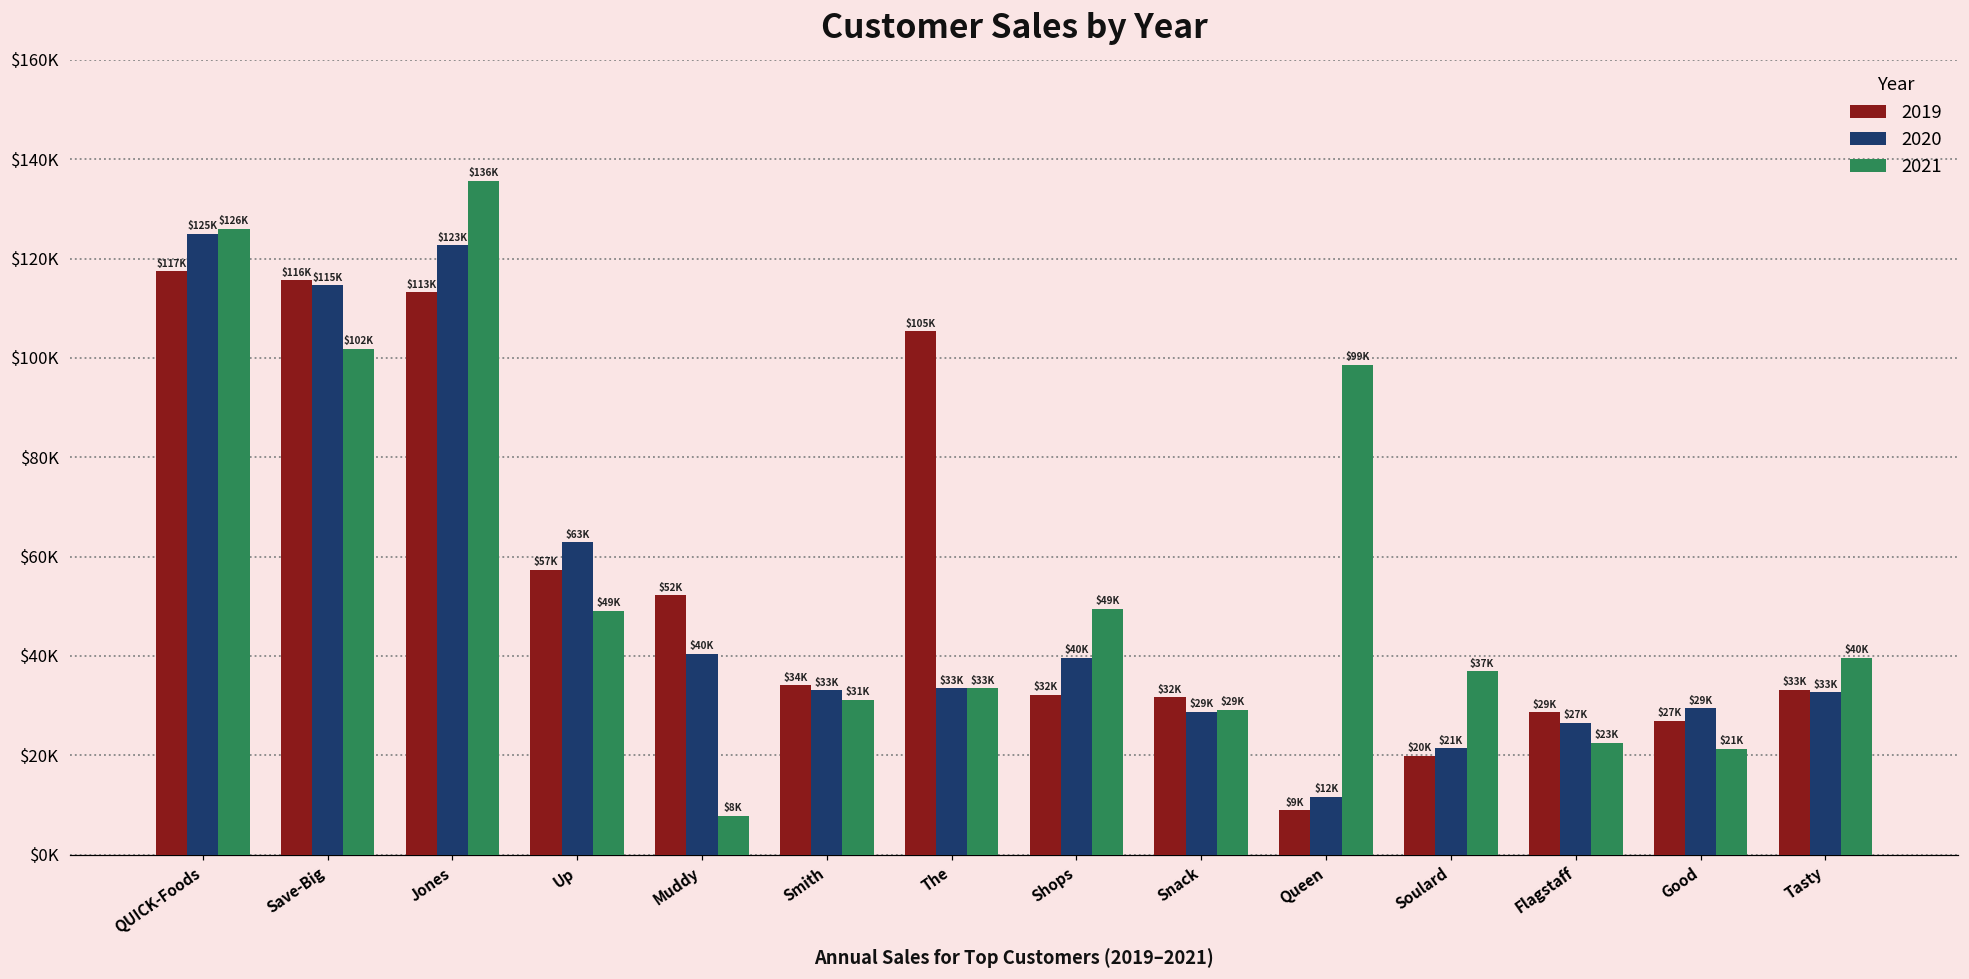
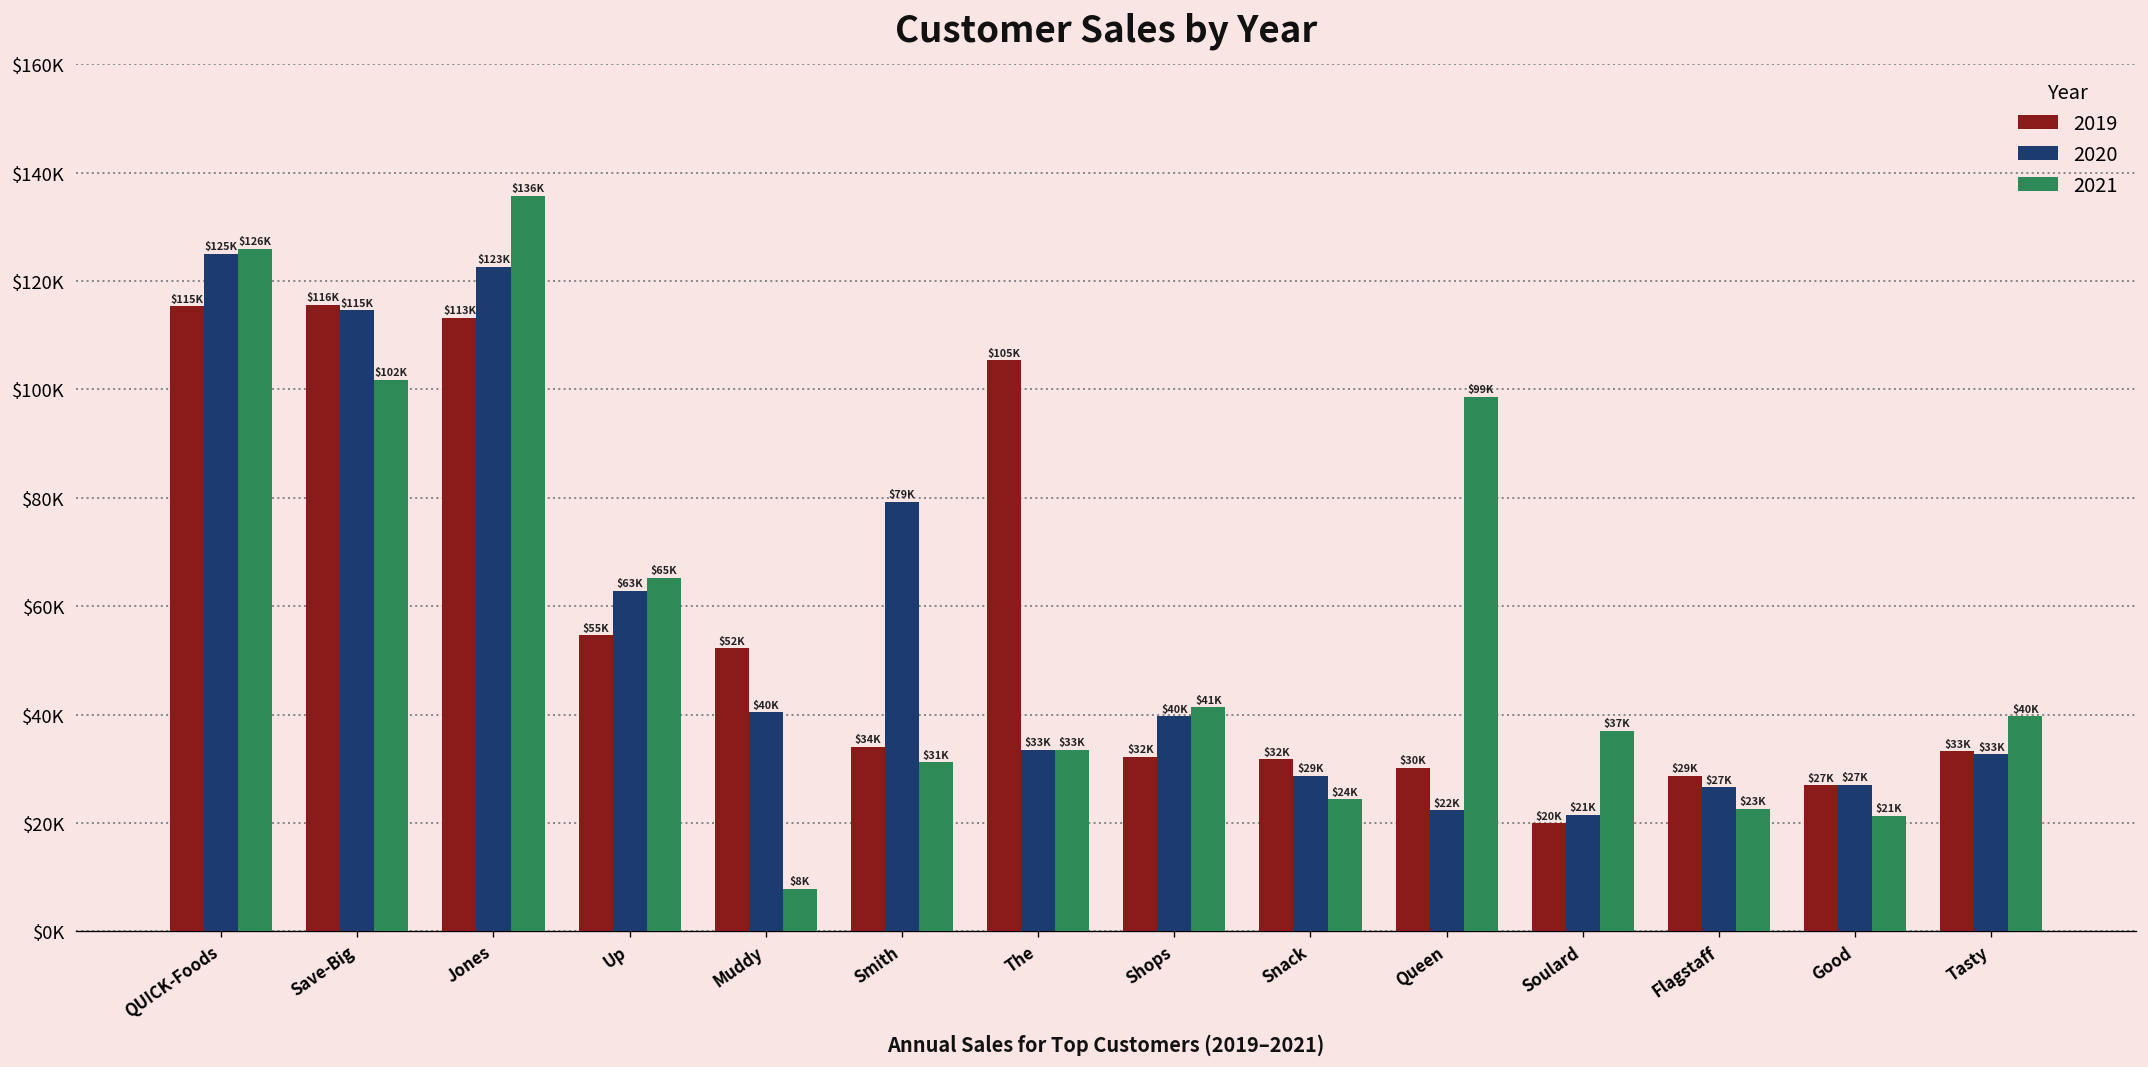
2019, QUICK-Foods: $117K -> $115K
2019, Up: $57K -> $55K
2021, Up: $49K -> $65K
2020, Smith: $33K -> $79K
2021, Shops: $49K -> $41K
2021, Snack: $29K -> $24K
2019, Queen: $9K -> $30K
2020, Queen: $12K -> $22K
2020, Good: $29K -> $27K
